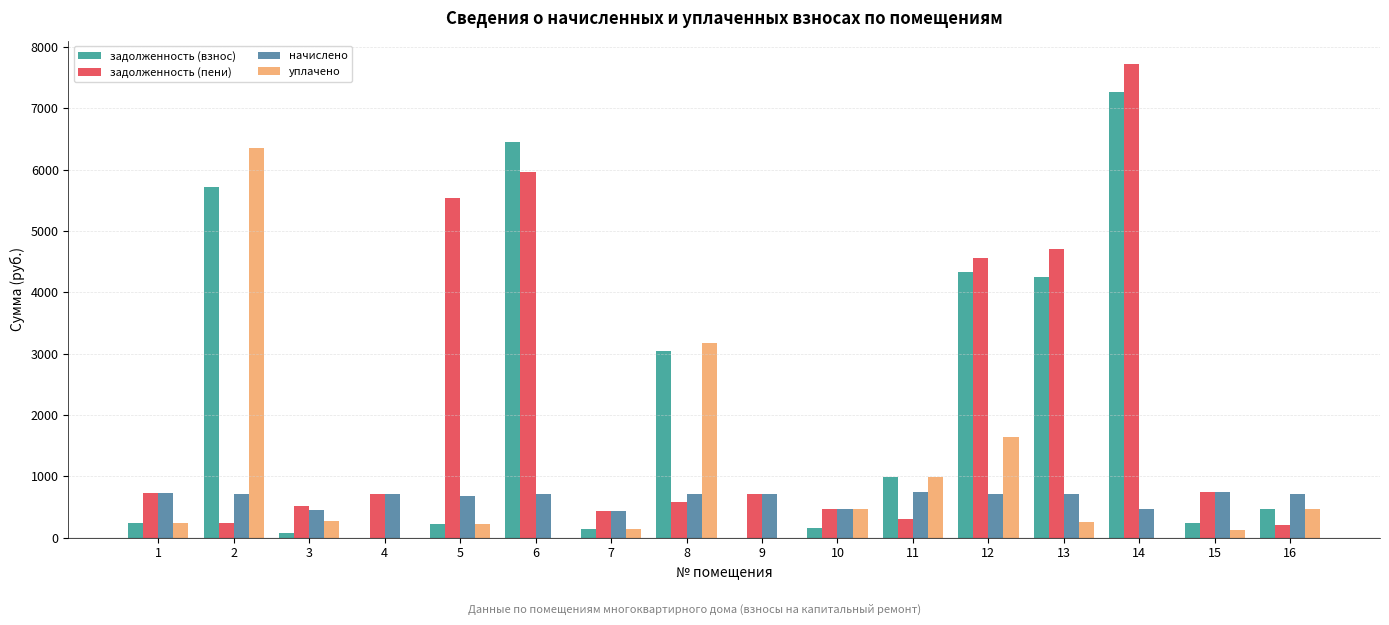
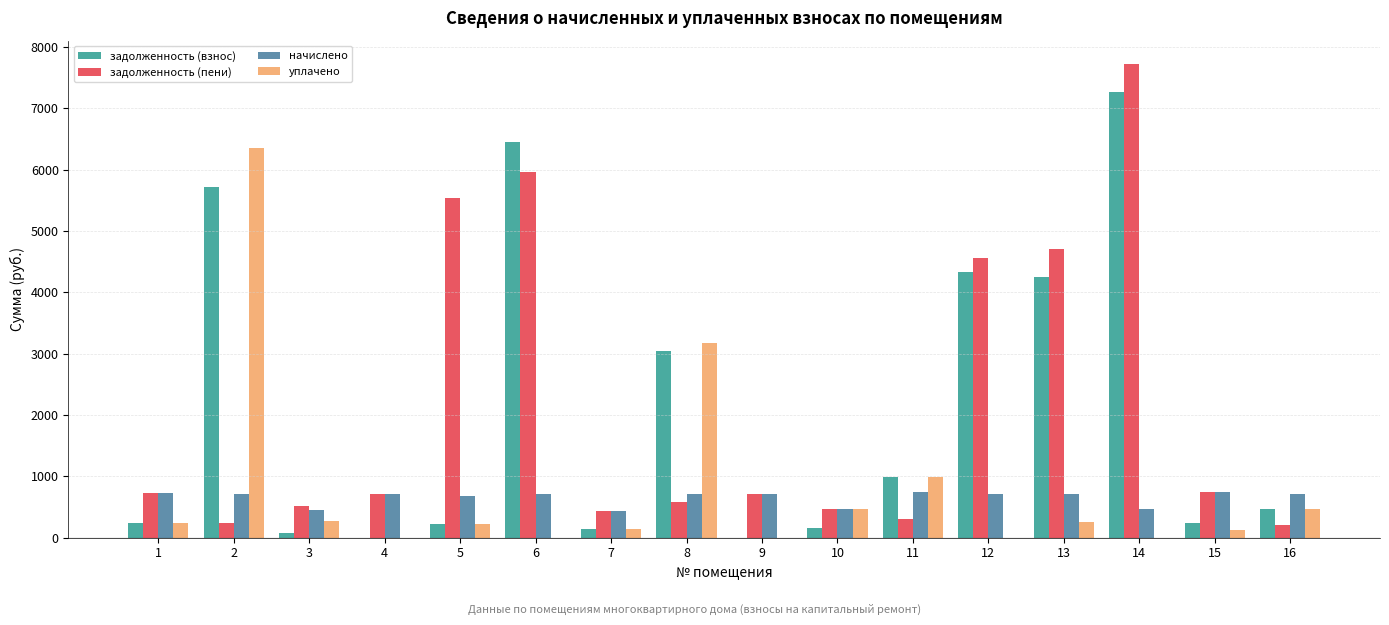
уплачено, 12: 1600 -> 0
